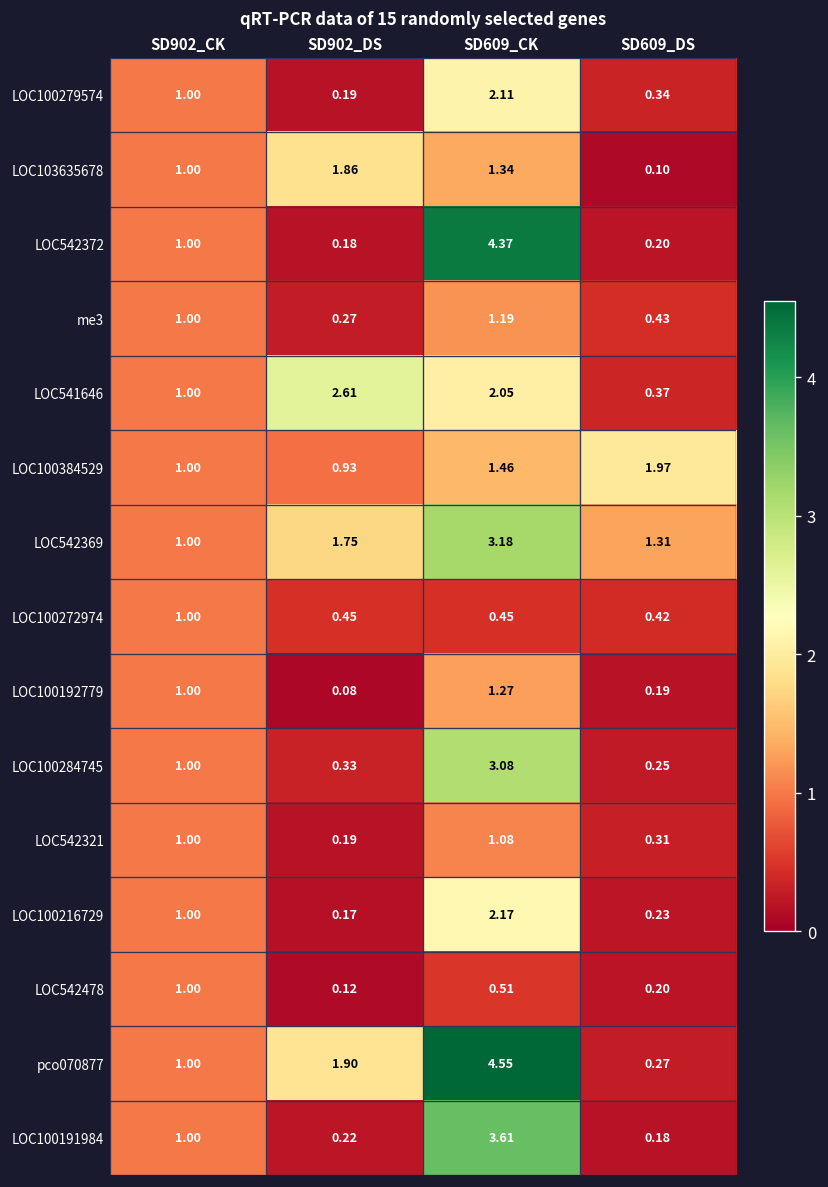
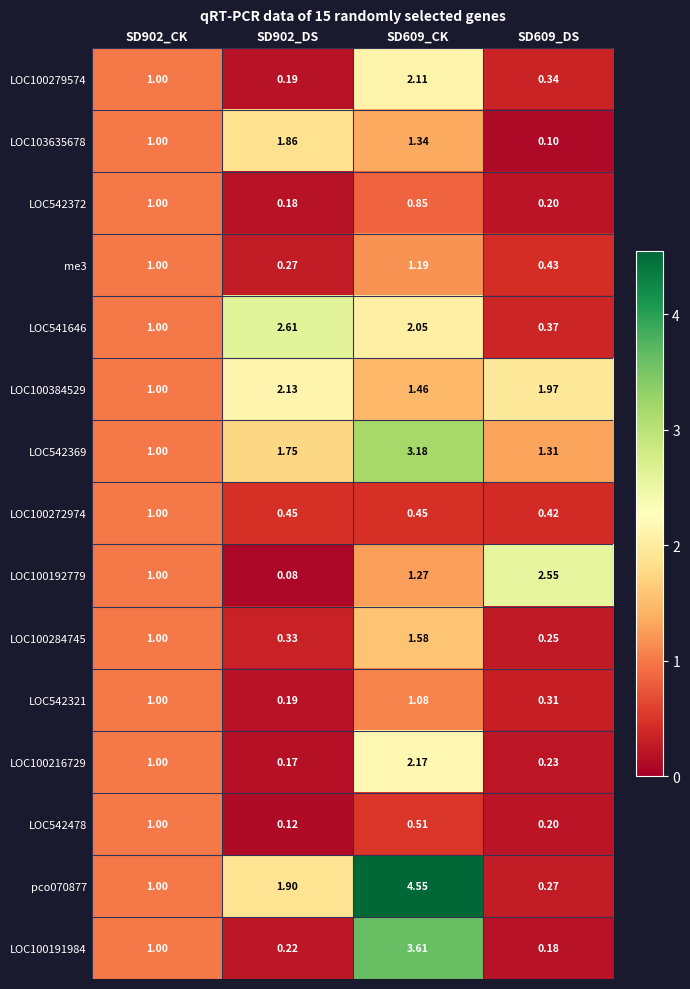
LOC542372, SD609_CK: 4.37 -> 0.85
LOC100384529, SD902_DS: 0.93 -> 2.13
LOC100192779, SD609_DS: 0.19 -> 2.55
LOC100284745, SD609_CK: 3.08 -> 1.58
